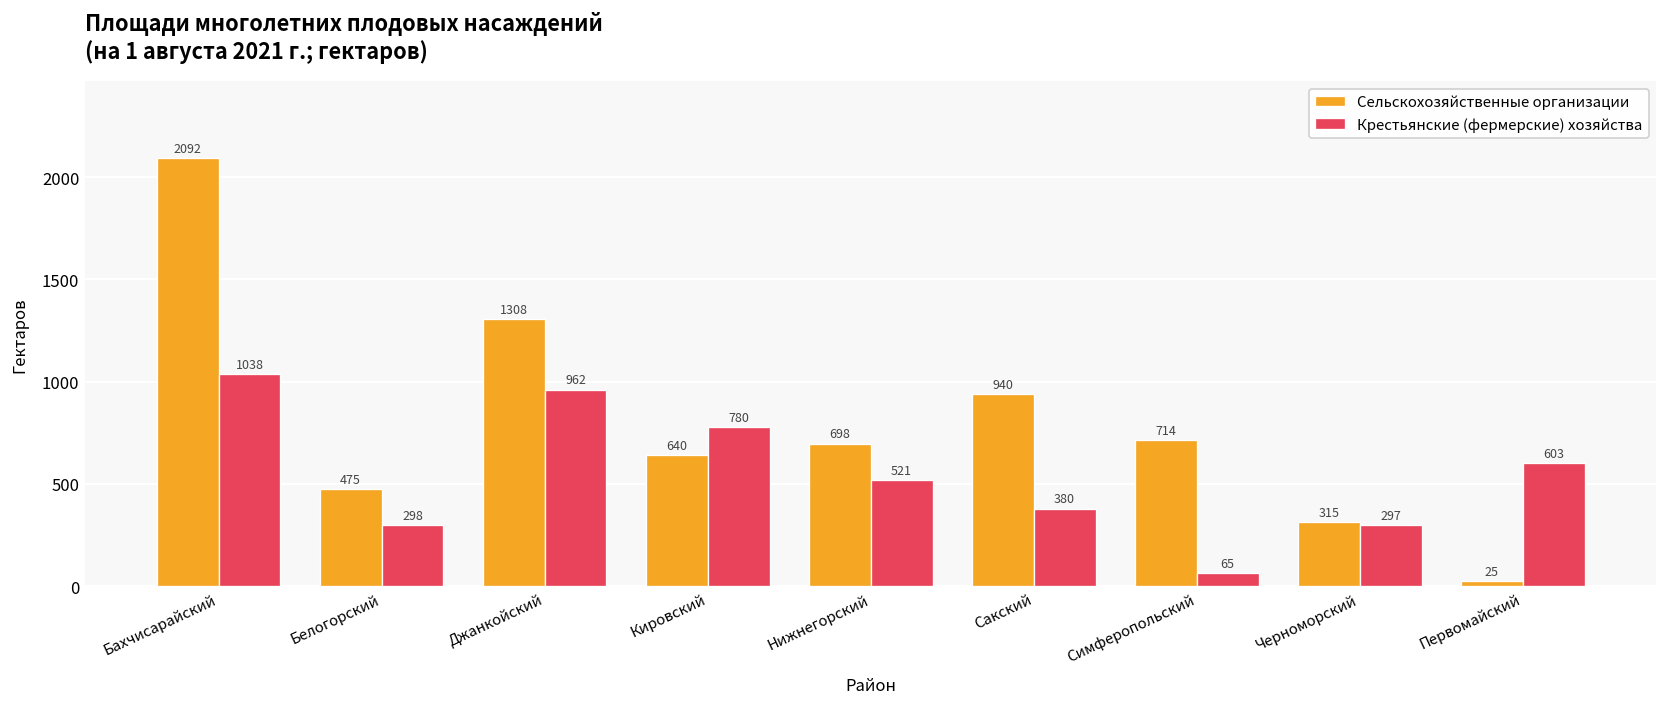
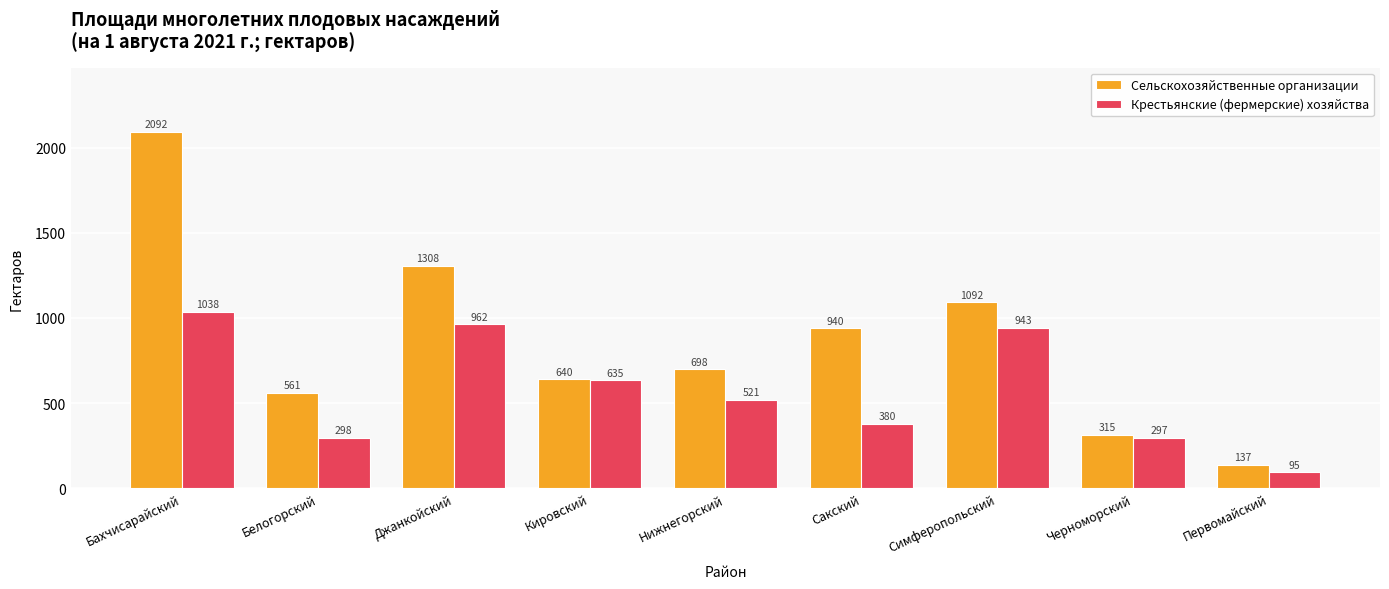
Сельскохозяйственные организации, Белогорский: 475 -> 561
Крестьянские (фермерские) хозяйства, Кировский: 780 -> 635
Сельскохозяйственные организации, Симферопольский: 714 -> 1092
Крестьянские (фермерские) хозяйства, Симферопольский: 65 -> 943
Сельскохозяйственные организации, Первомайский: 25 -> 137
Крестьянские (фермерские) хозяйства, Первомайский: 603 -> 95
